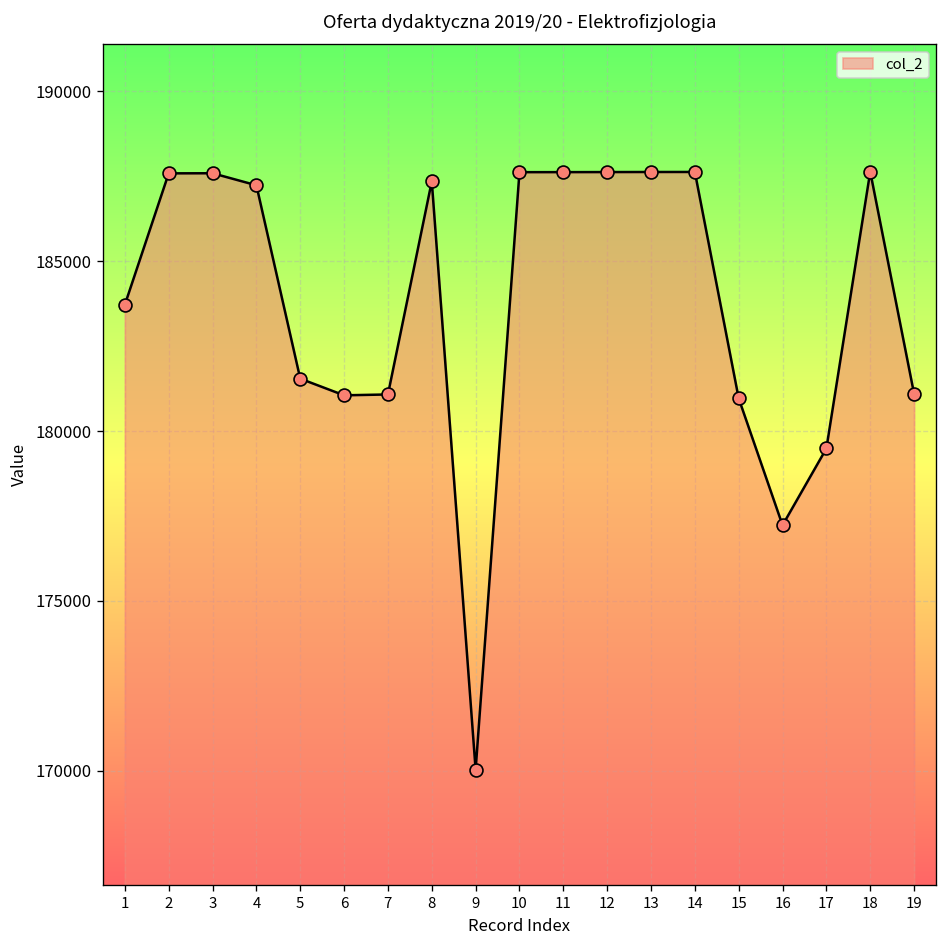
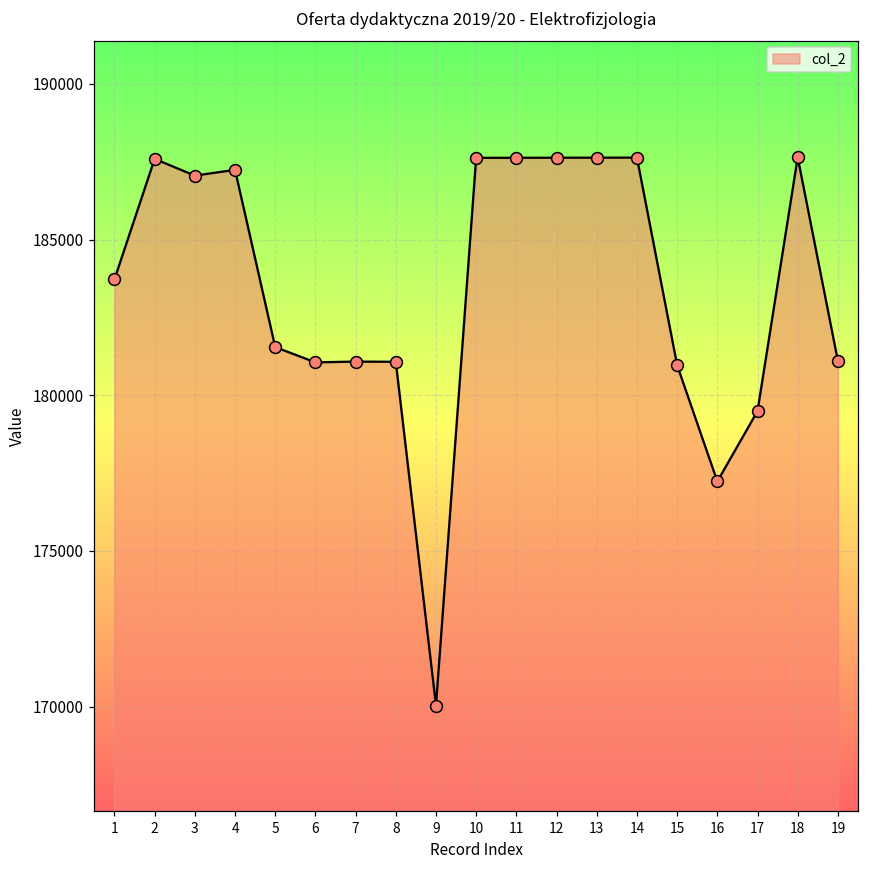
3: 187600 -> 187100
8: 187400 -> 181100
